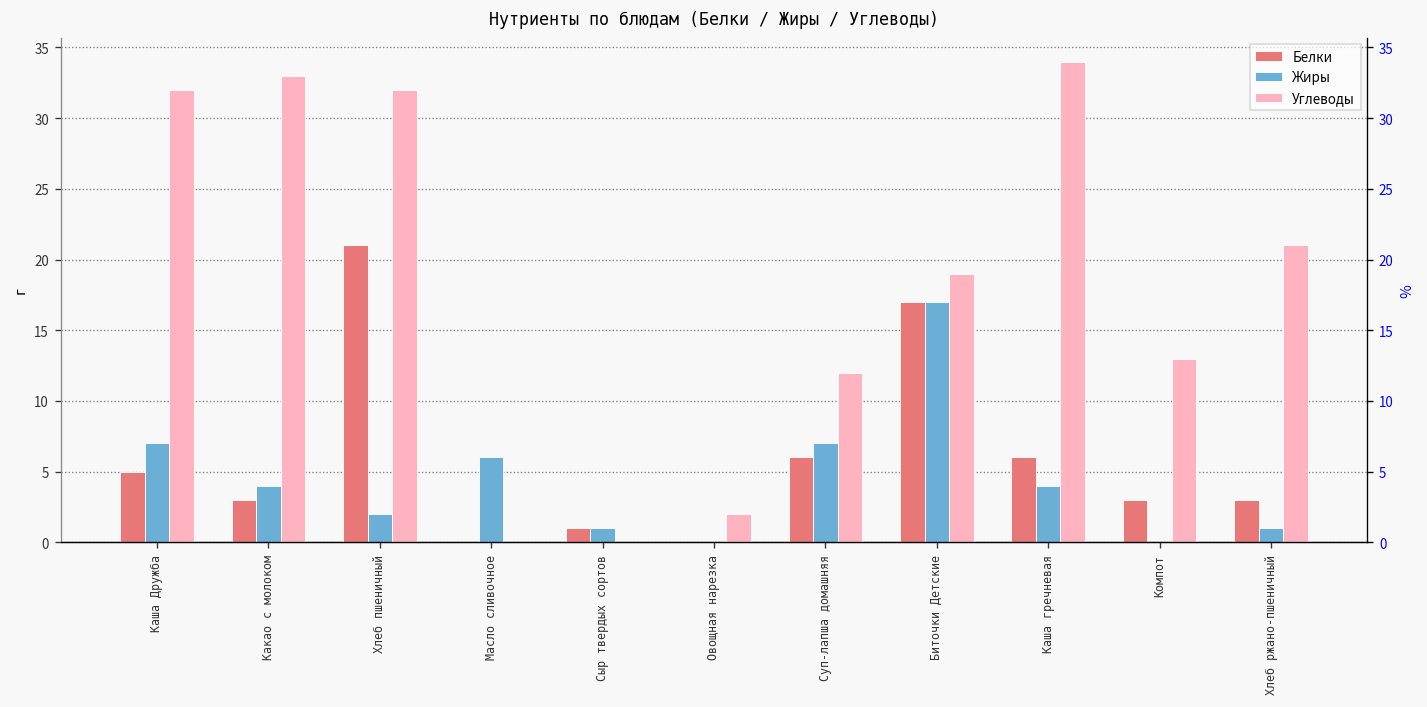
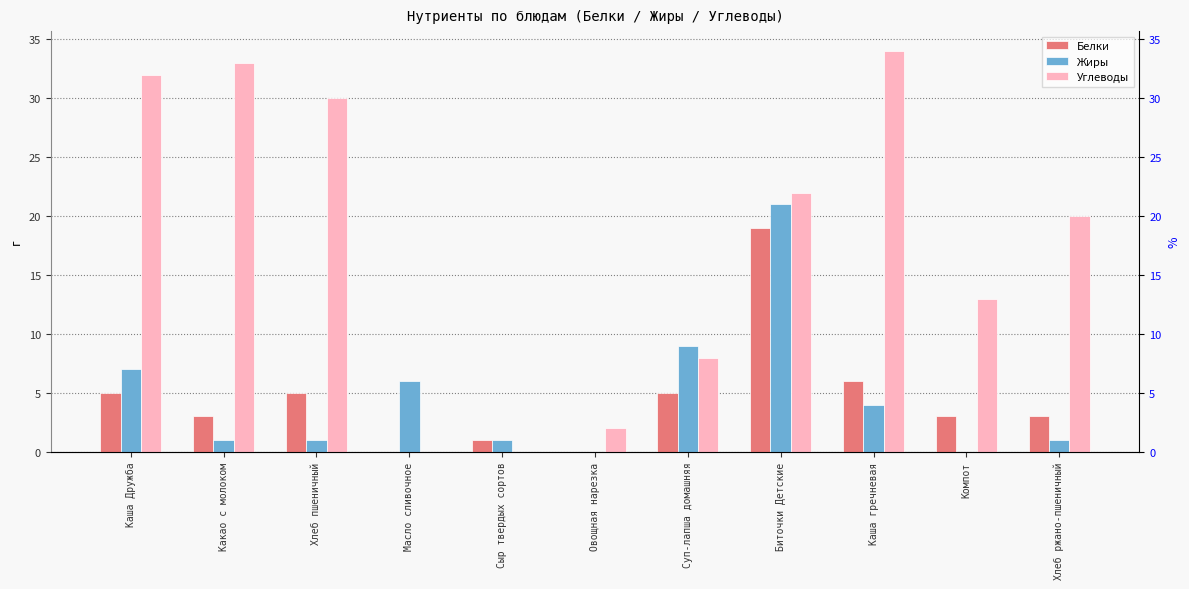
Жиры, Какао с молоком: 4 -> 1
Белки, Хлеб пшеничный: 21 -> 5
Жиры, Хлеб пшеничный: 2 -> 1
Углеводы, Хлеб пшеничный: 32 -> 30
Белки, Суп-лапша домашняя: 6 -> 5
Жиры, Суп-лапша домашняя: 7 -> 9
Углеводы, Суп-лапша домашняя: 12 -> 8
Белки, Биточки Детские: 17 -> 19
Жиры, Биточки Детские: 17 -> 21
Углеводы, Биточки Детские: 19 -> 22
Углеводы, Хлеб ржано-пшеничный: 21 -> 20
